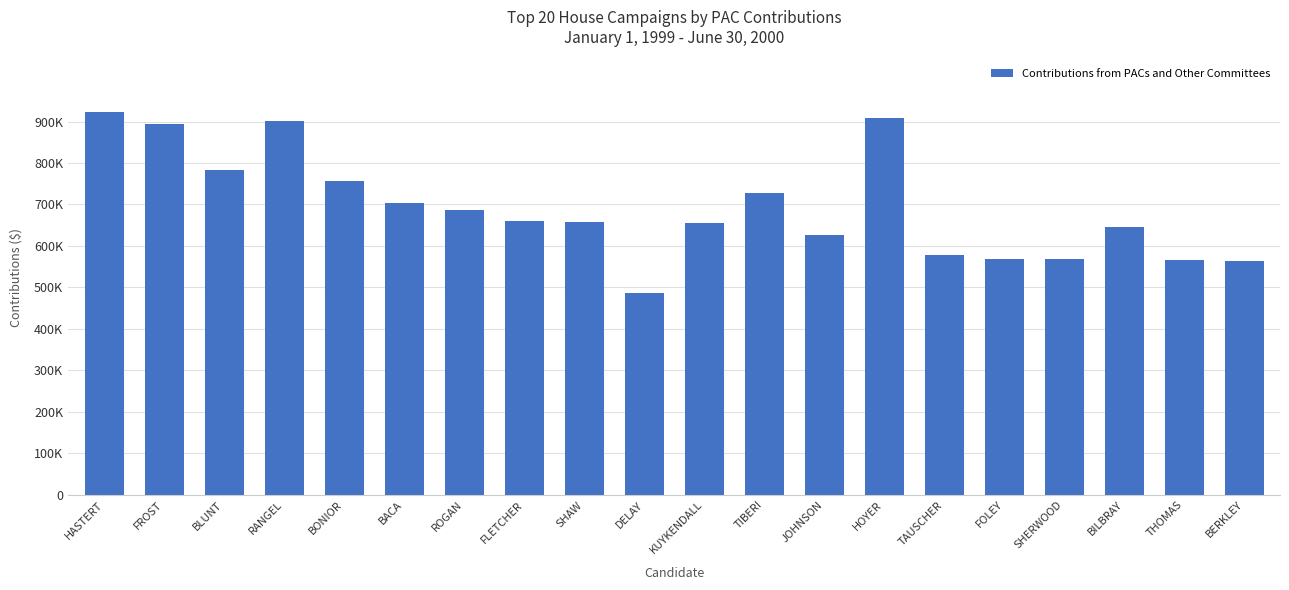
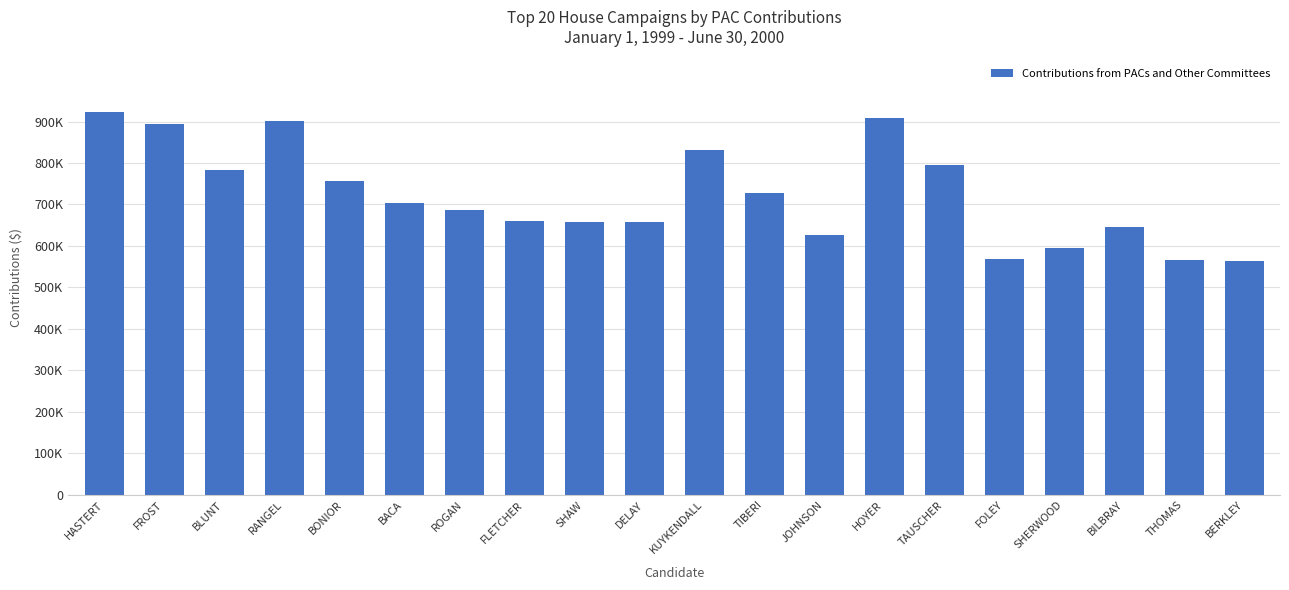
DELAY: 490000 -> 660000
KUYKENDALL: 650000 -> 830000
TAUSCHER: 580000 -> 800000
SHERWOOD: 570000 -> 600000
